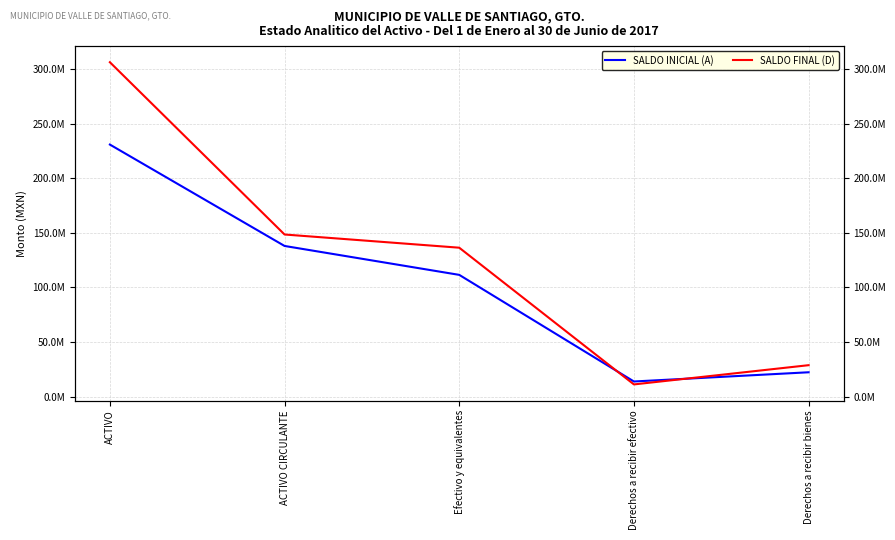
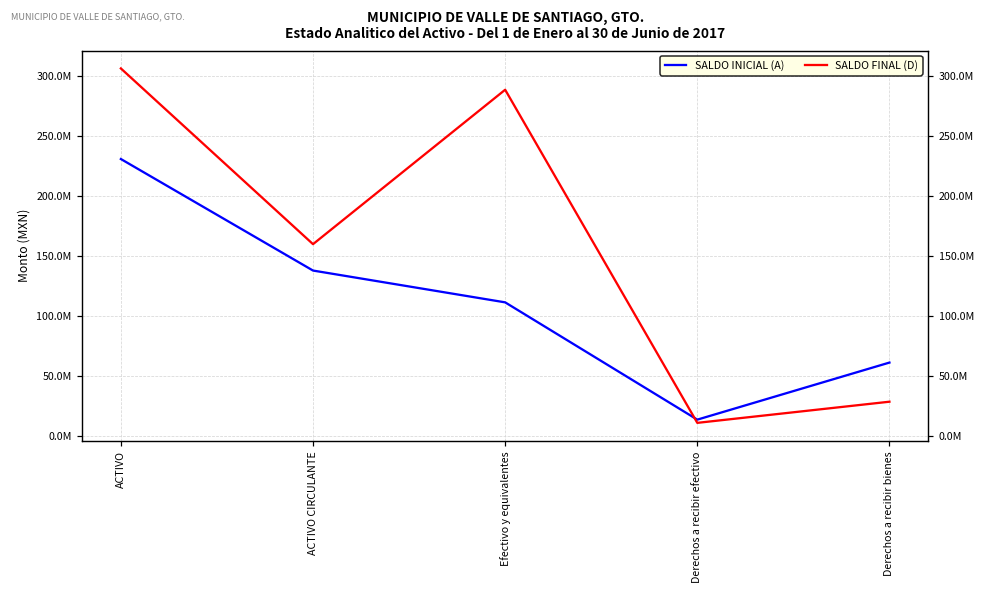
SALDO FINAL (D), ACTIVO CIRCULANTE: 148000000 -> 160000000
SALDO FINAL (D), Efectivo y equivalentes: 136000000 -> 288000000
SALDO INICIAL (A), Derechos a recibir bienes: 22000000 -> 61000000
